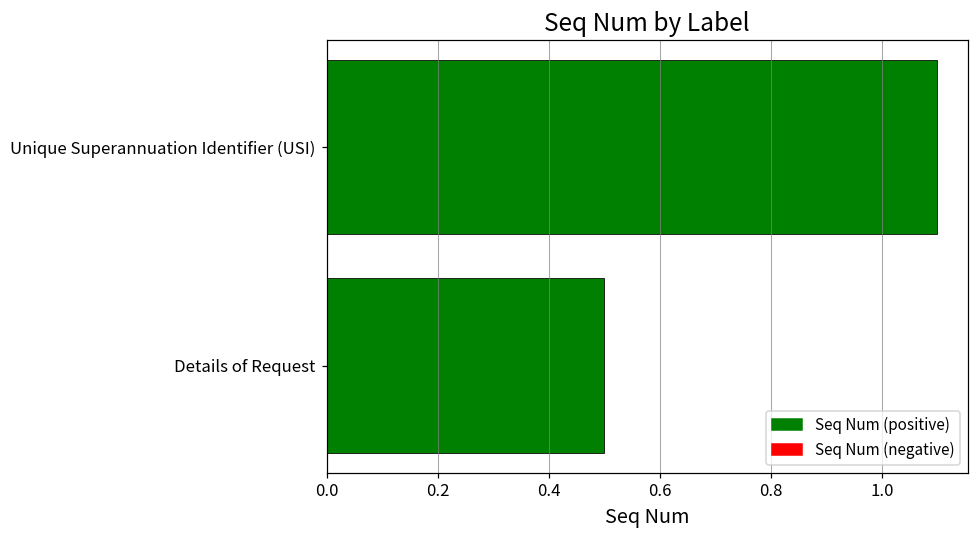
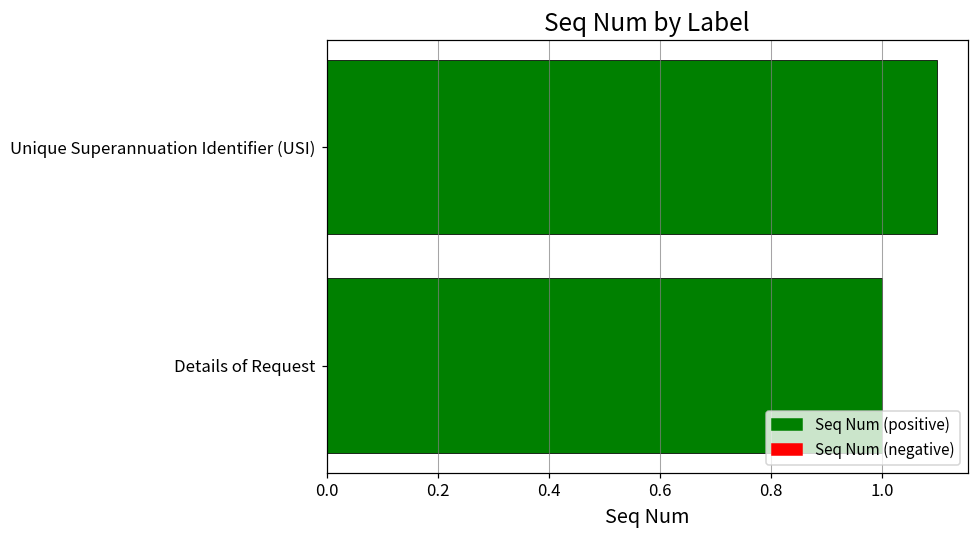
Details of Request: 0.5 -> 1.0
